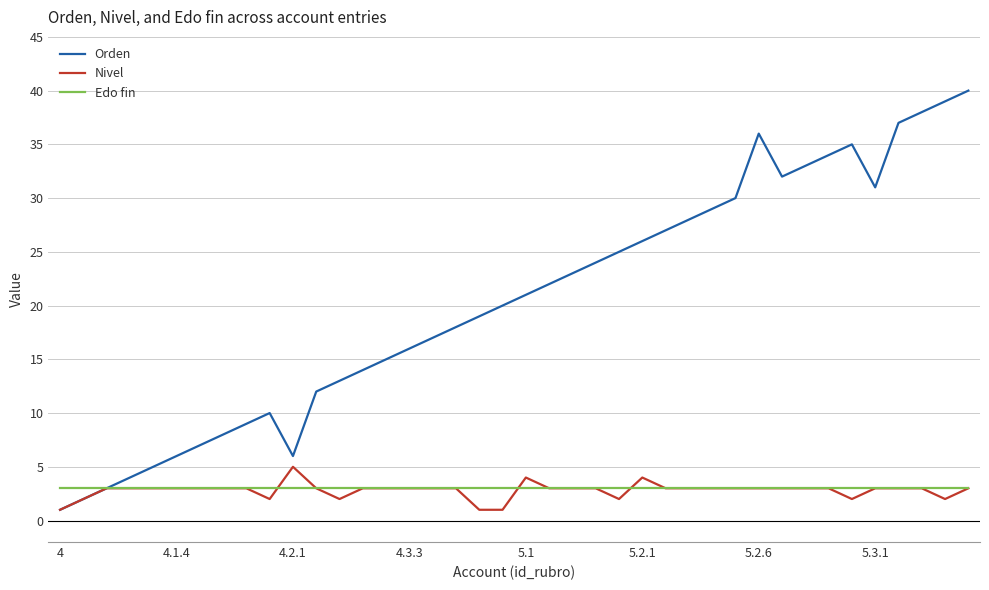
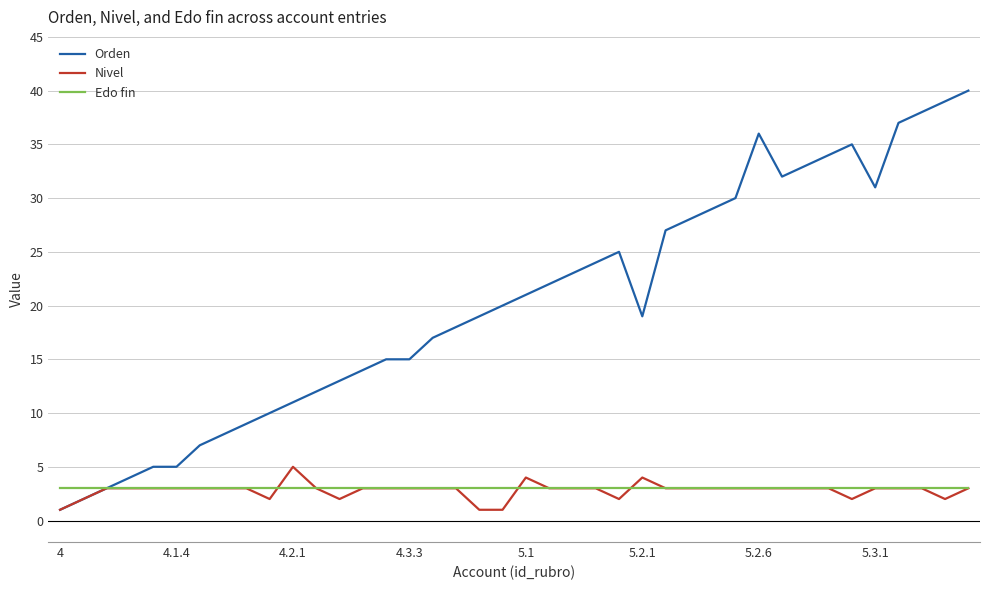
Orden, 4.1.4: 6 -> 5
Orden, 4.2.1: 6 -> 11
Orden, 4.3.3: 16 -> 15
Orden, 5.2.1: 26 -> 19
